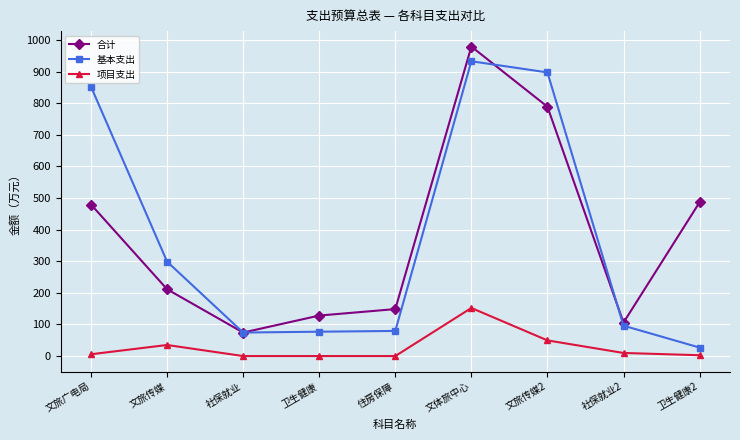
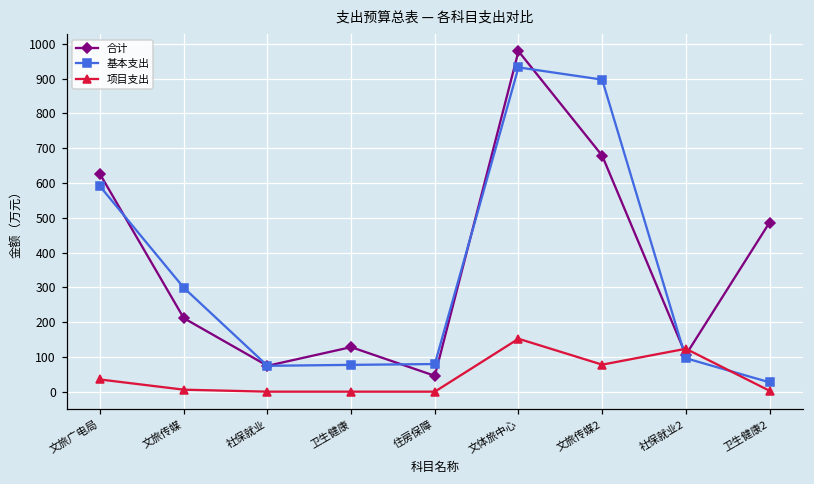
合计, 文旅广电局: 480 -> 630
基本支出, 文旅广电局: 850 -> 590
项目支出, 文旅广电局: 10 -> 40
项目支出, 文旅传媒: 40 -> 10
合计, 住房保障: 150 -> 50
合计, 文旅传媒2: 790 -> 680
项目支出, 文旅传媒2: 50 -> 80
项目支出, 社保就业2: 10 -> 120
